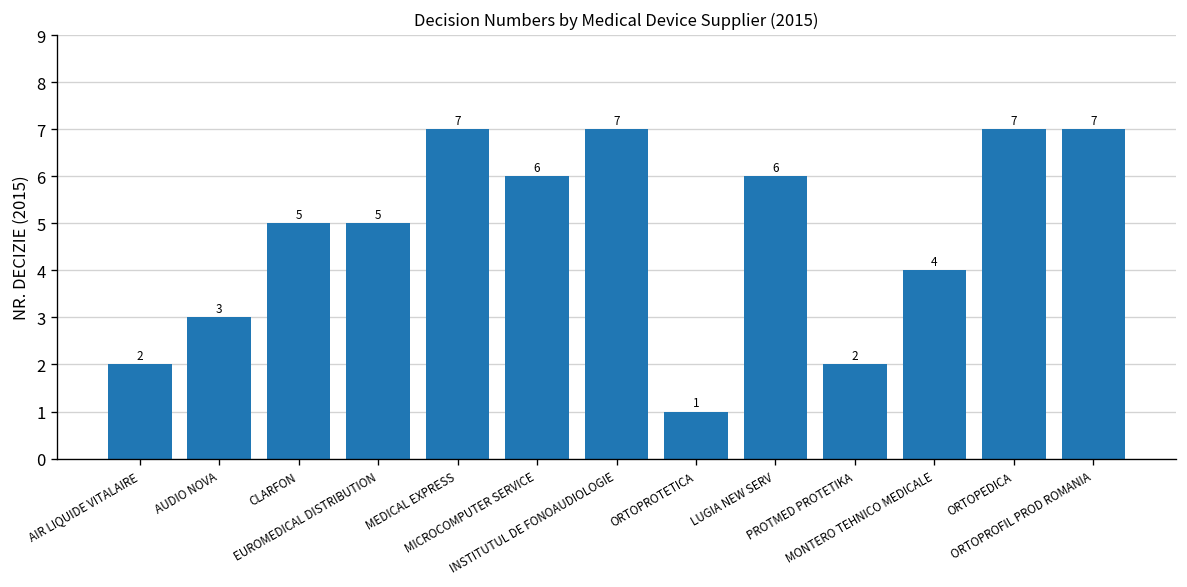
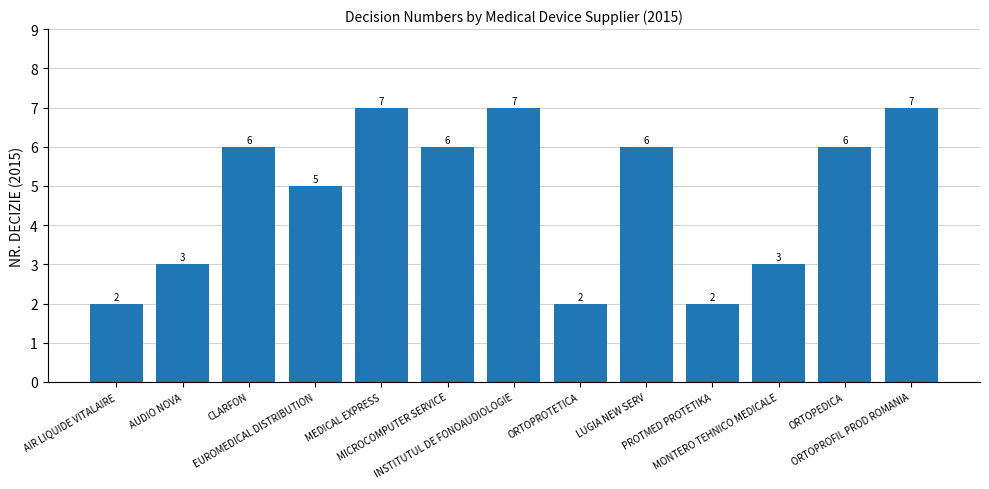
CLARFON: 5 -> 6
ORTOPROTETICA: 1 -> 2
MONTERO TEHNICO MEDICALE: 4 -> 3
ORTOPEDICA: 7 -> 6
